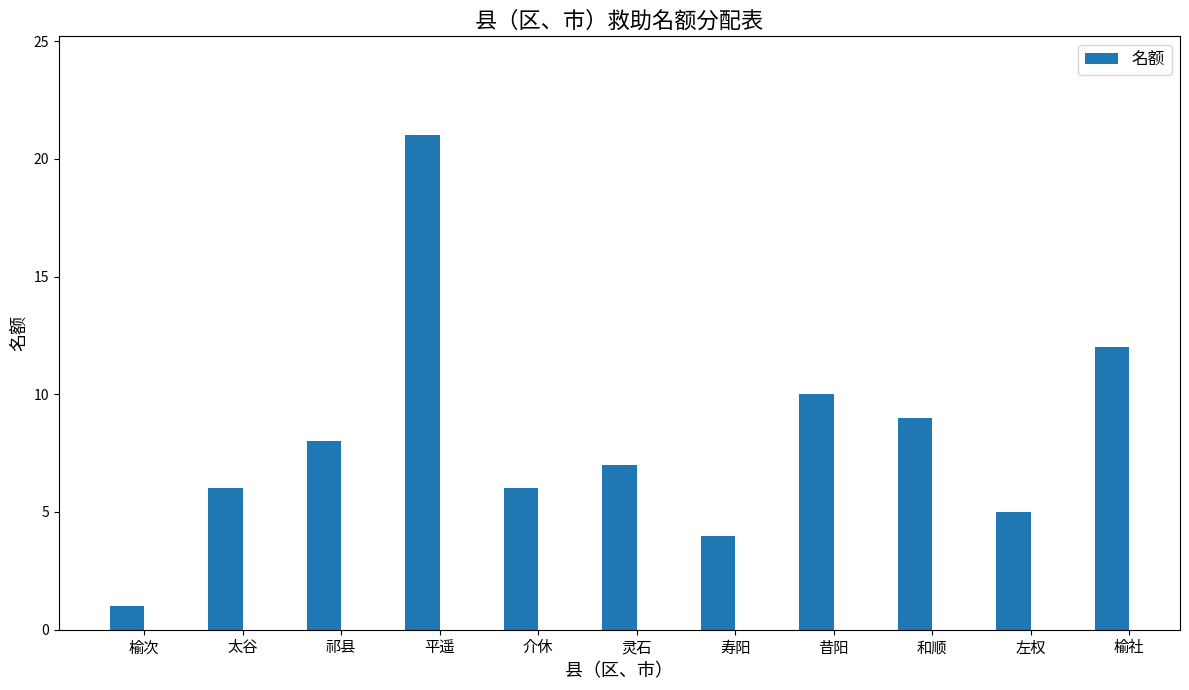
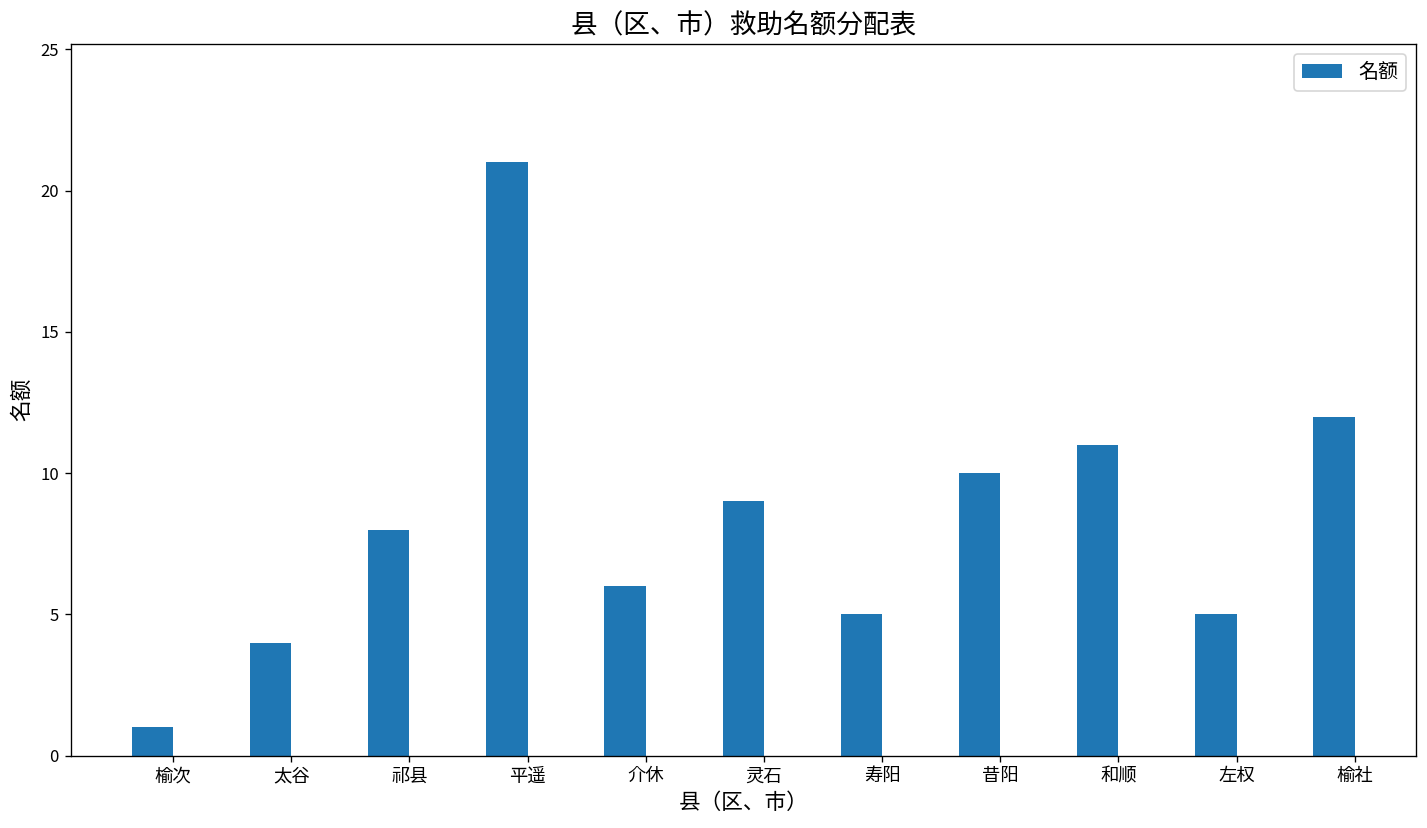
太谷: 6 -> 4
灵石: 7 -> 9
寿阳: 4 -> 5
和顺: 9 -> 11
